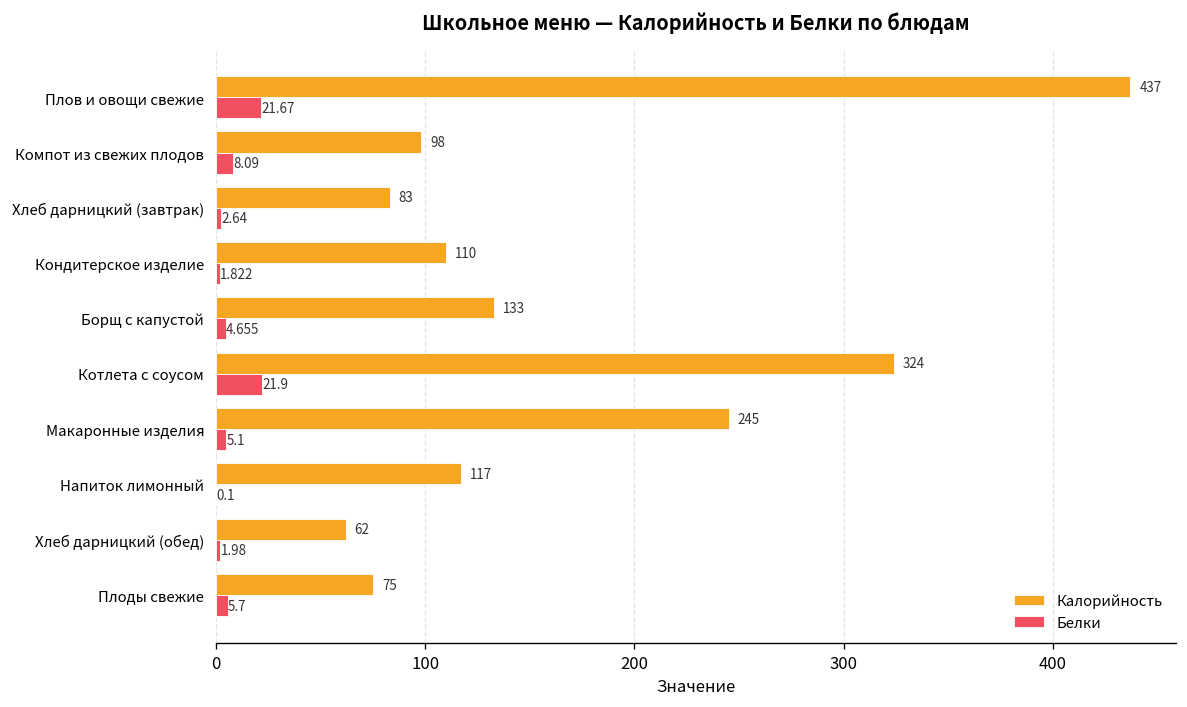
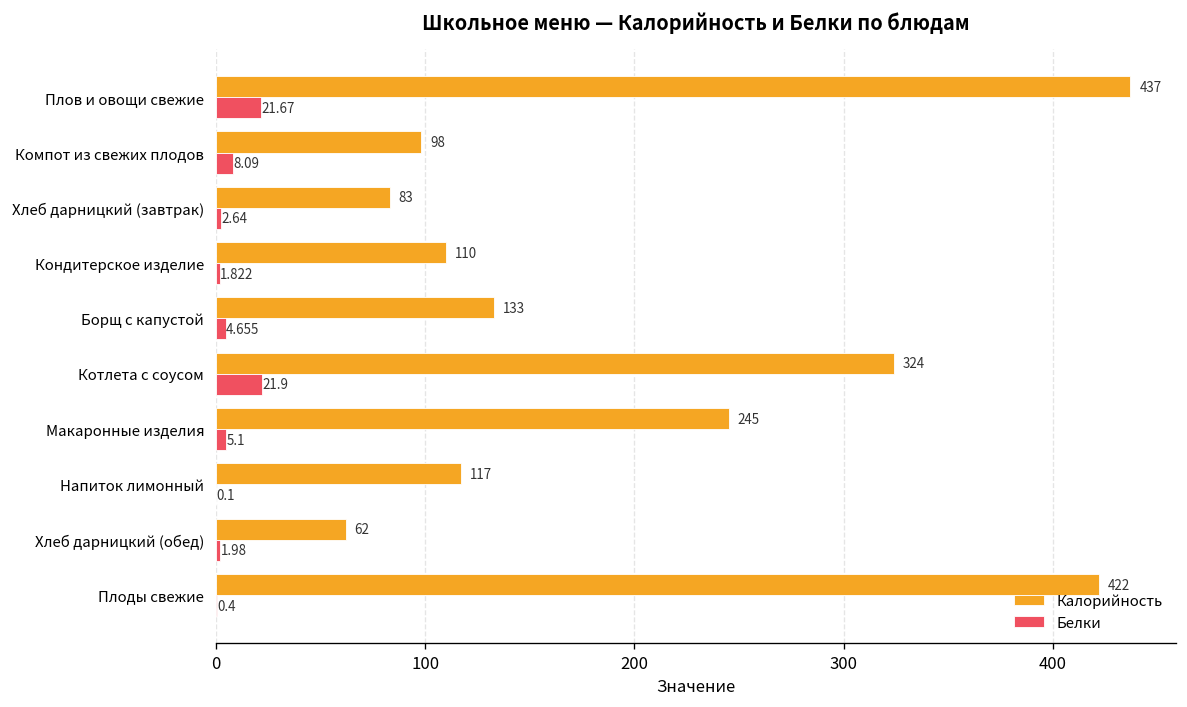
Калорийность, Плоды свежие: 75 -> 422
Белки, Плоды свежие: 5.7 -> 0.4
